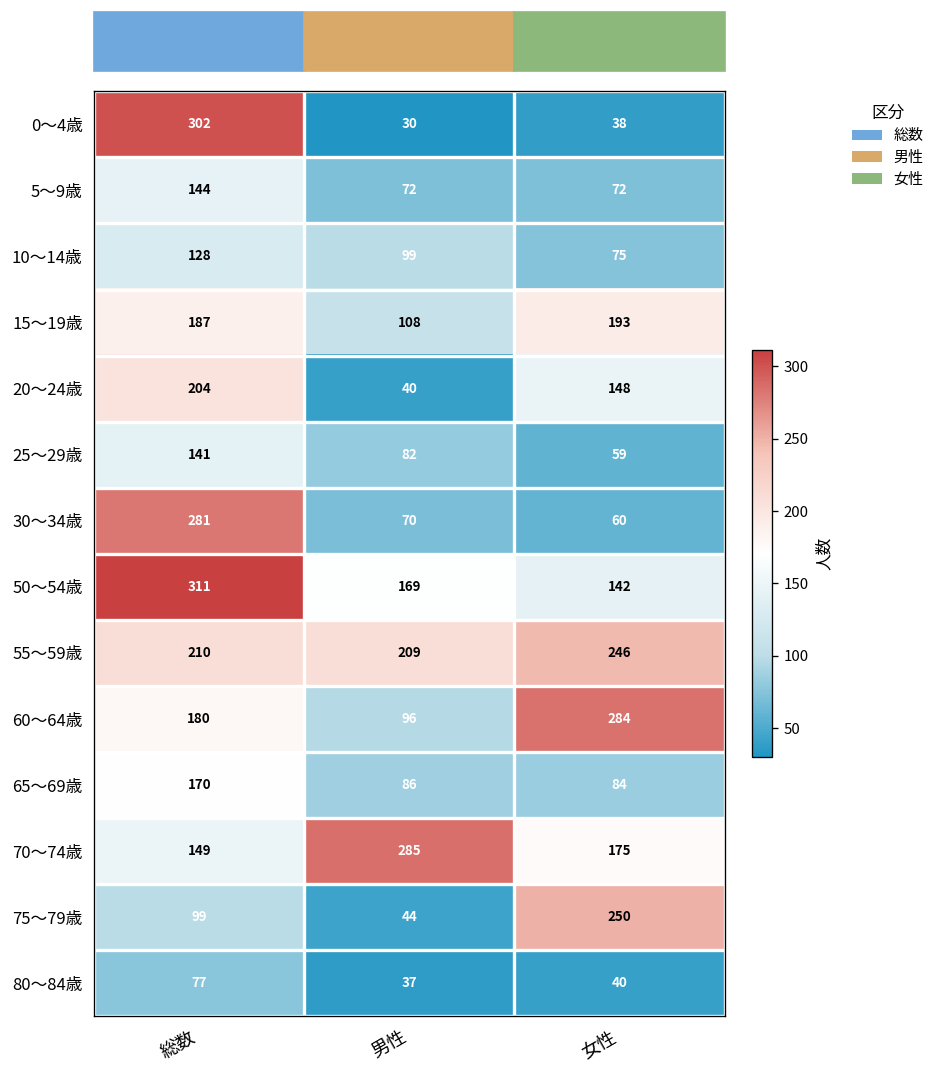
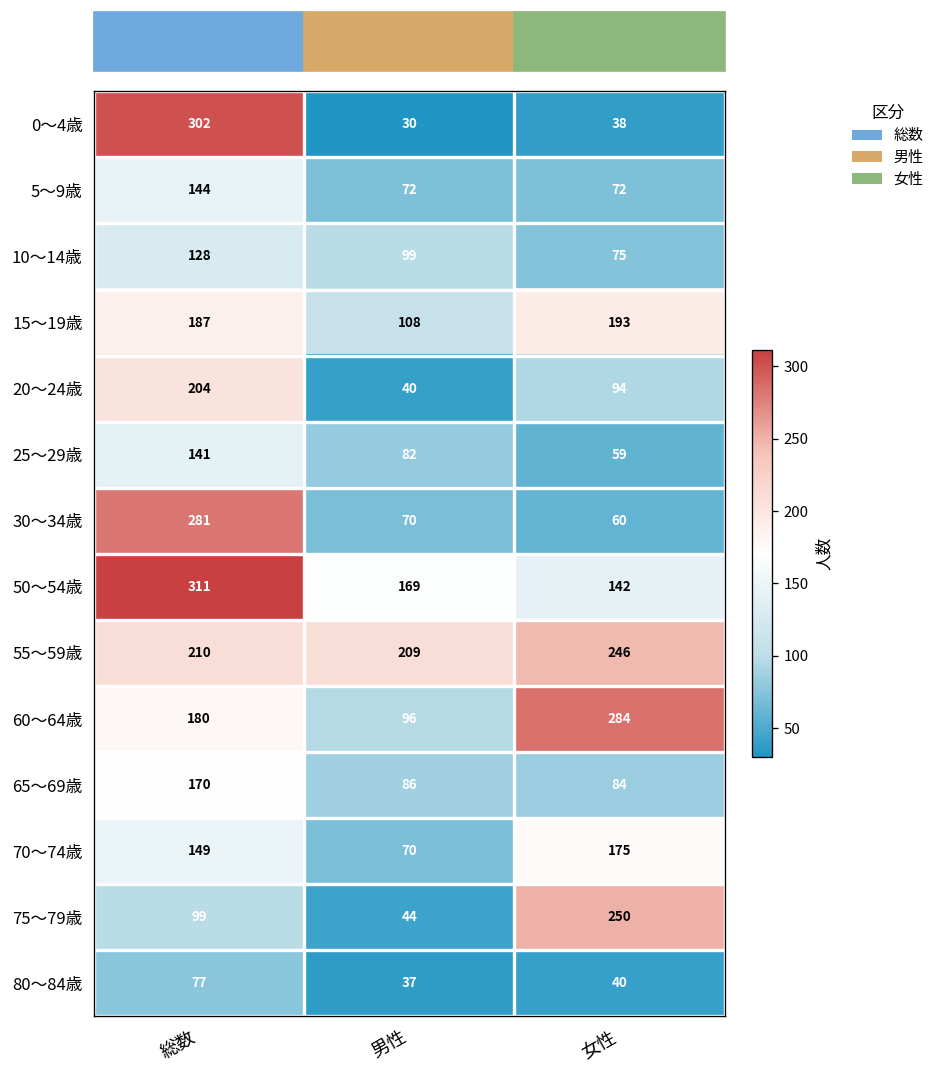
20～24歳, 女性: 148 -> 94
70～74歳, 男性: 285 -> 70
